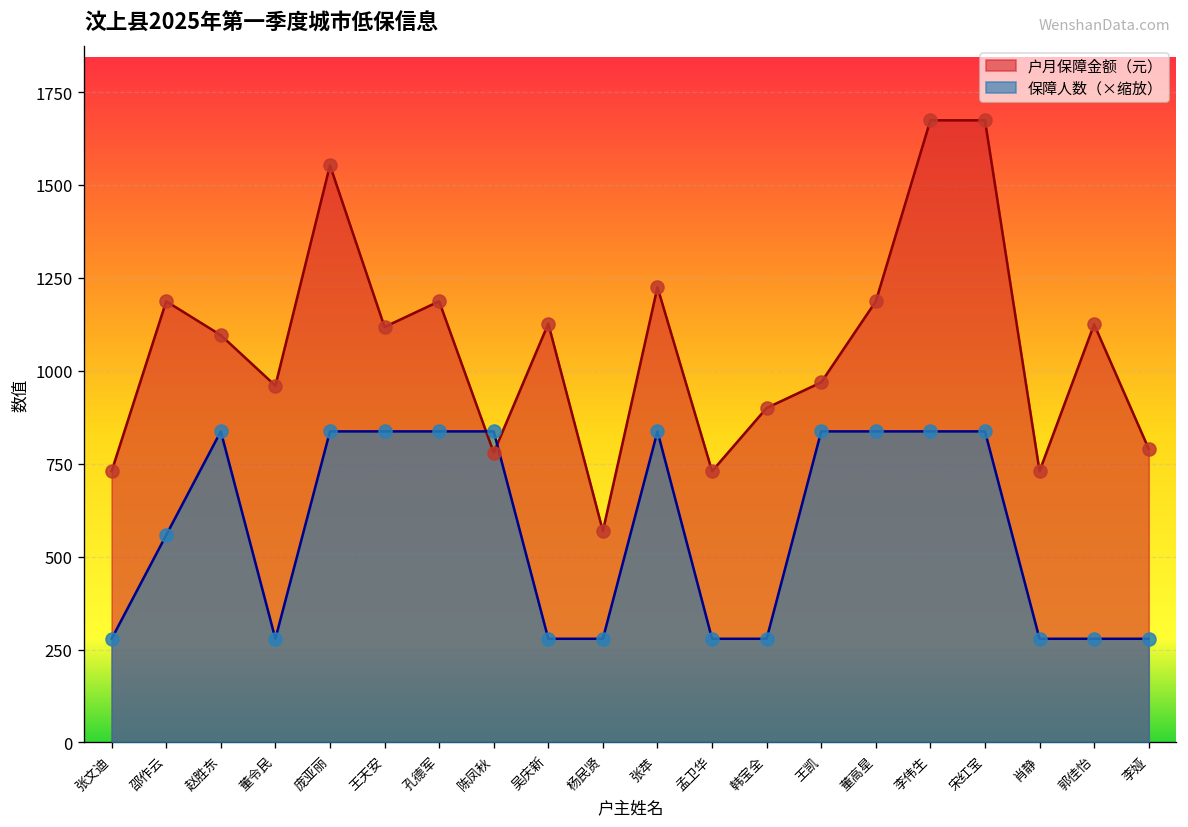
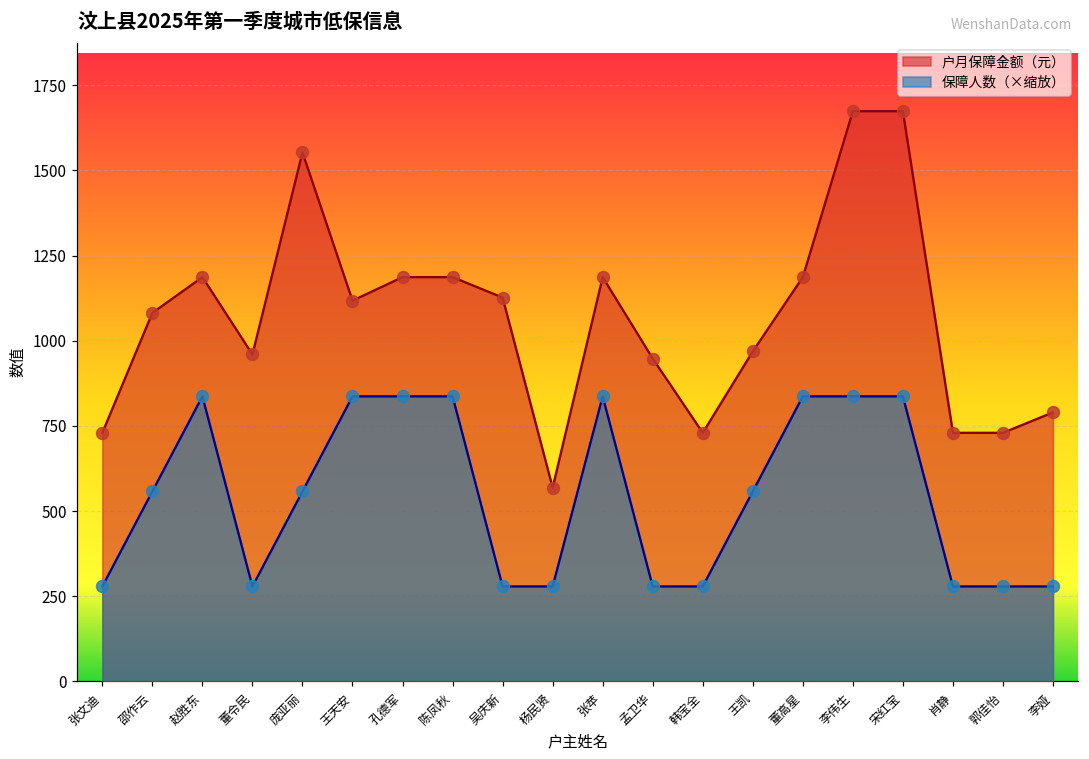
户月保障金额（元）, 邵作云: 1190 -> 1080
户月保障金额（元）, 赵胜东: 1100 -> 1190
保障人数（×缩放）, 庞亚丽: 840 -> 560
户月保障金额（元）, 陈凤秋: 780 -> 1190
户月保障金额（元）, 张苹: 1230 -> 1190
户月保障金额（元）, 孟卫华: 730 -> 950
户月保障金额（元）, 韩宝全: 900 -> 730
保障人数（×缩放）, 王凯: 840 -> 560
户月保障金额（元）, 郭佳怡: 1130 -> 730
